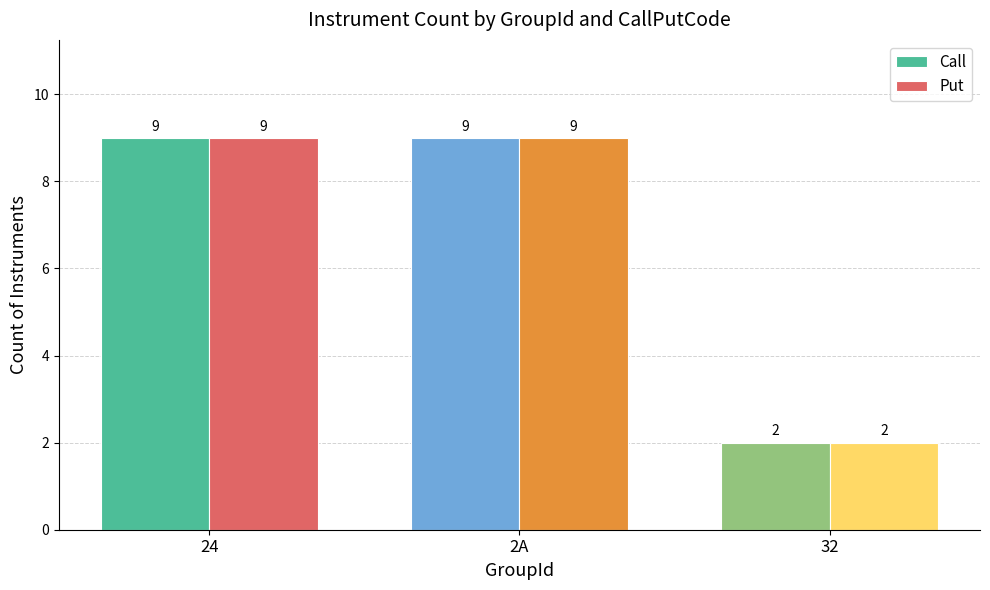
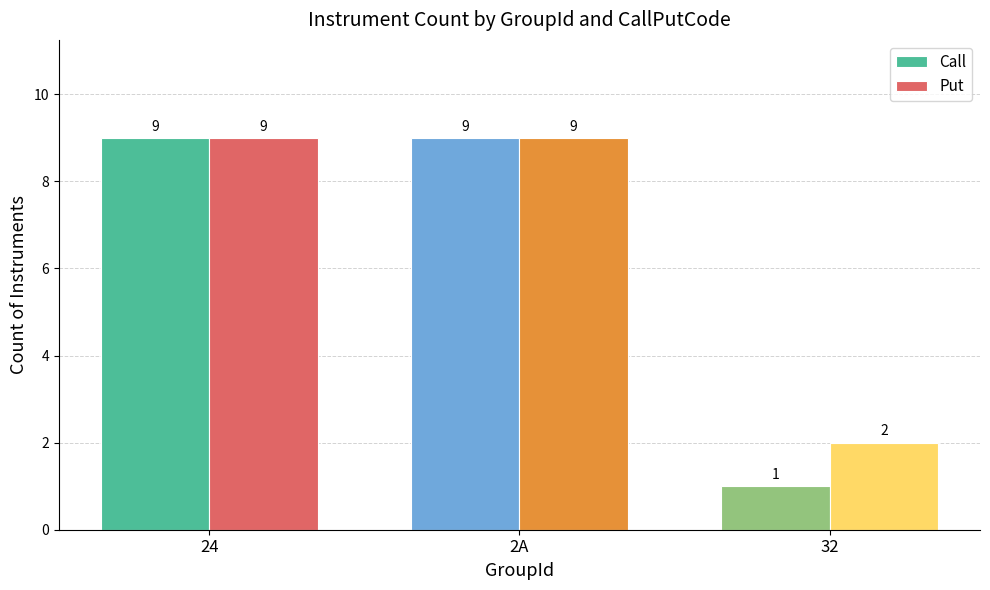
Call, 32: 2 -> 1
